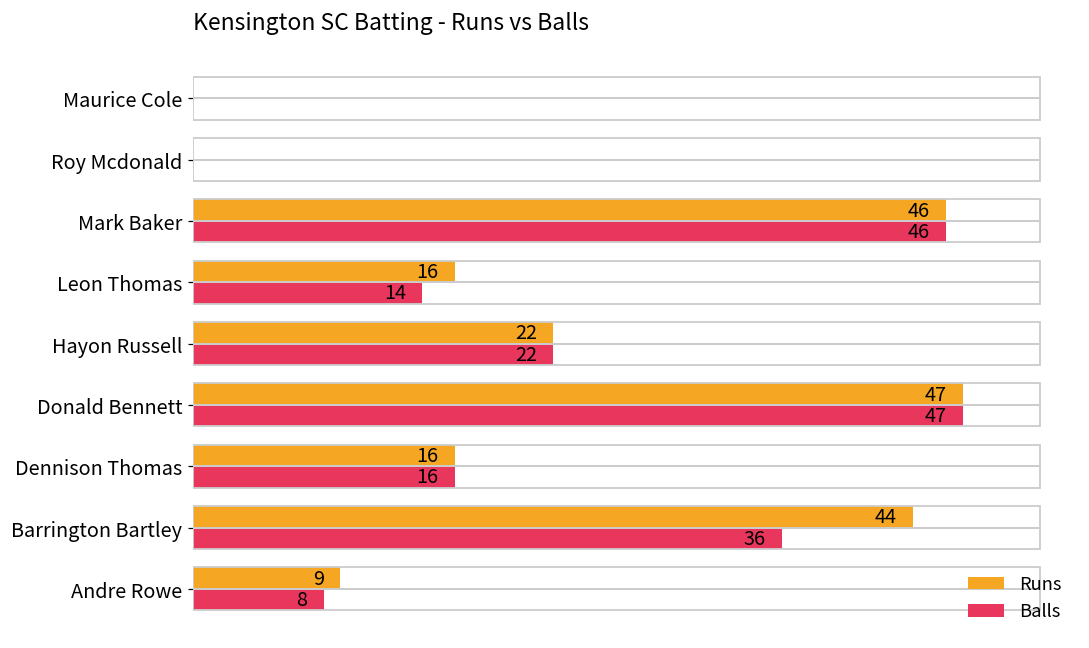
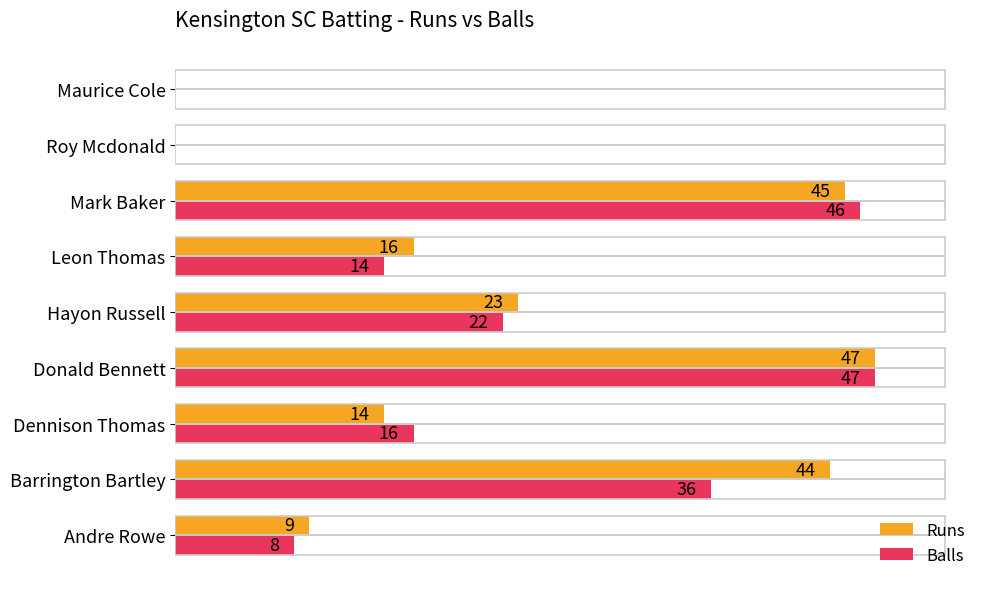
Runs, Mark Baker: 46 -> 45
Runs, Hayon Russell: 22 -> 23
Runs, Dennison Thomas: 16 -> 14
